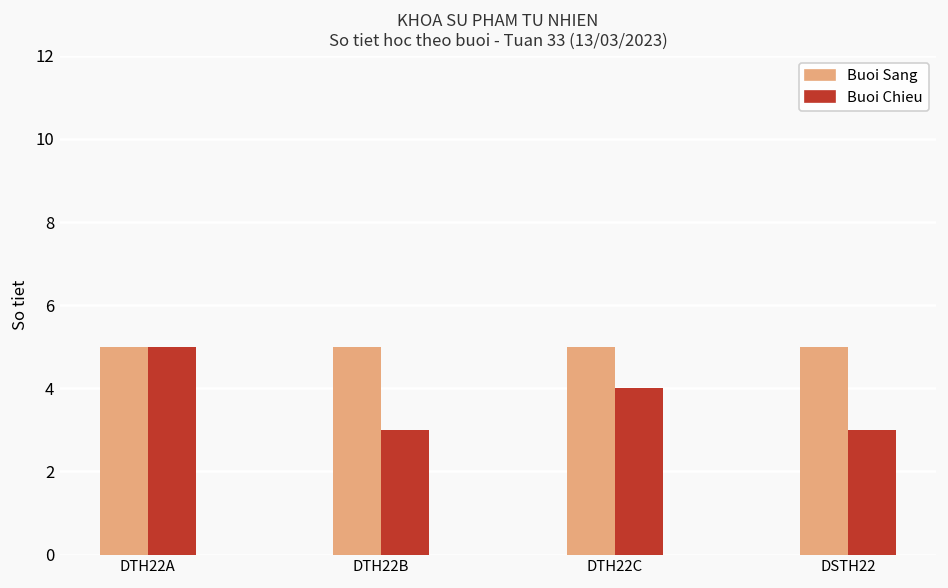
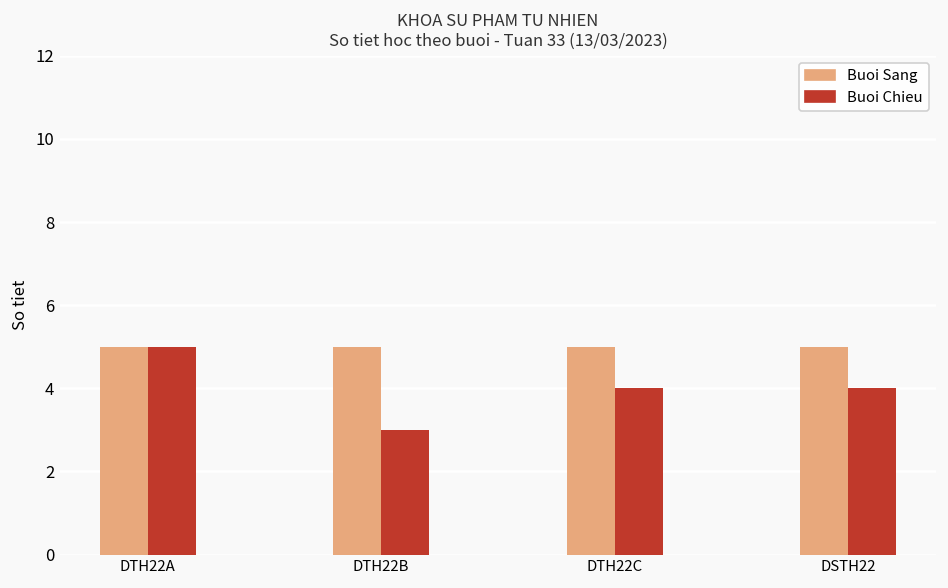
Buoi Chieu, DSTH22: 3 -> 4
